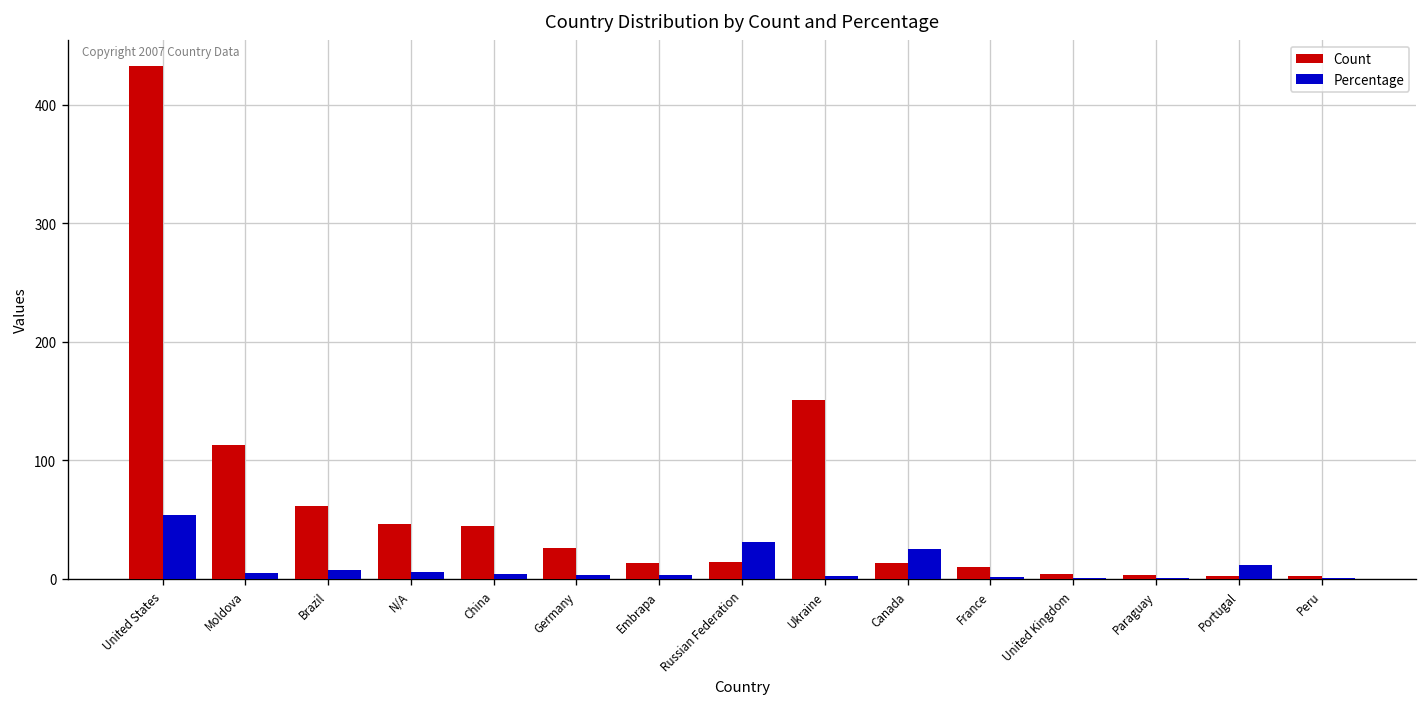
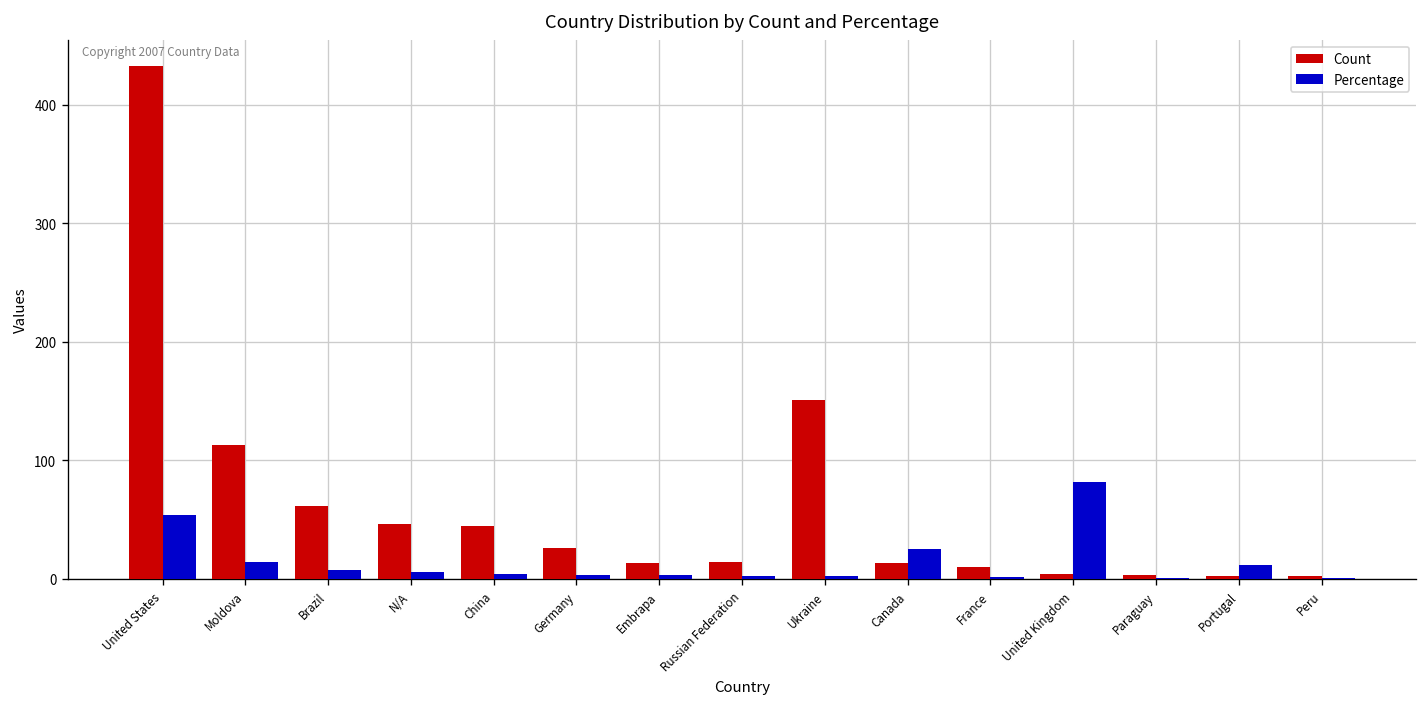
Percentage, Moldova: 0 -> 10
Percentage, Russian Federation: 30 -> 0
Percentage, United Kingdom: 0 -> 80
